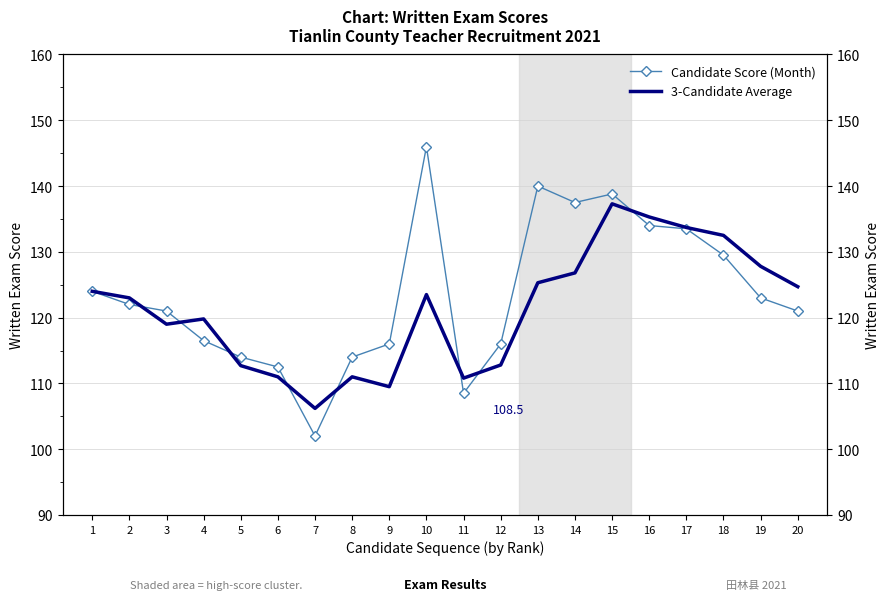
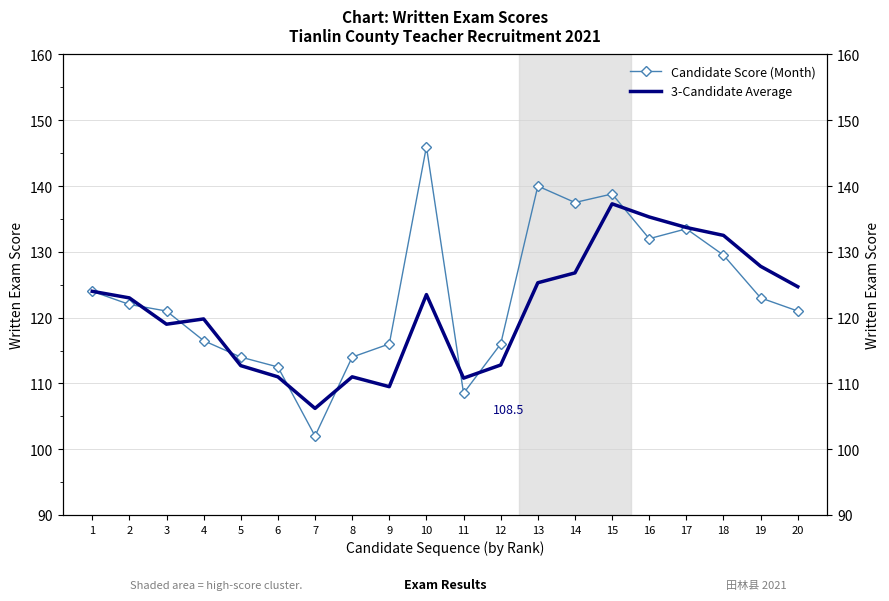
Candidate Score (Month), 16: 134 -> 132
